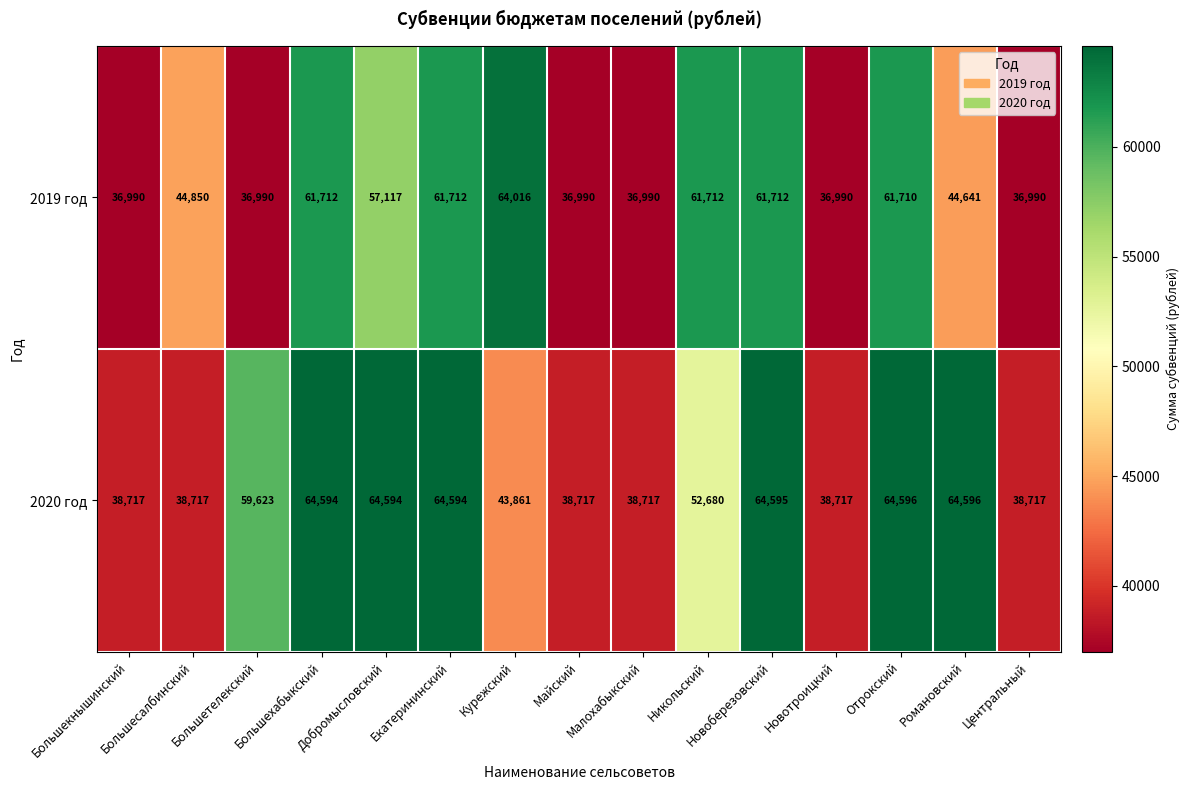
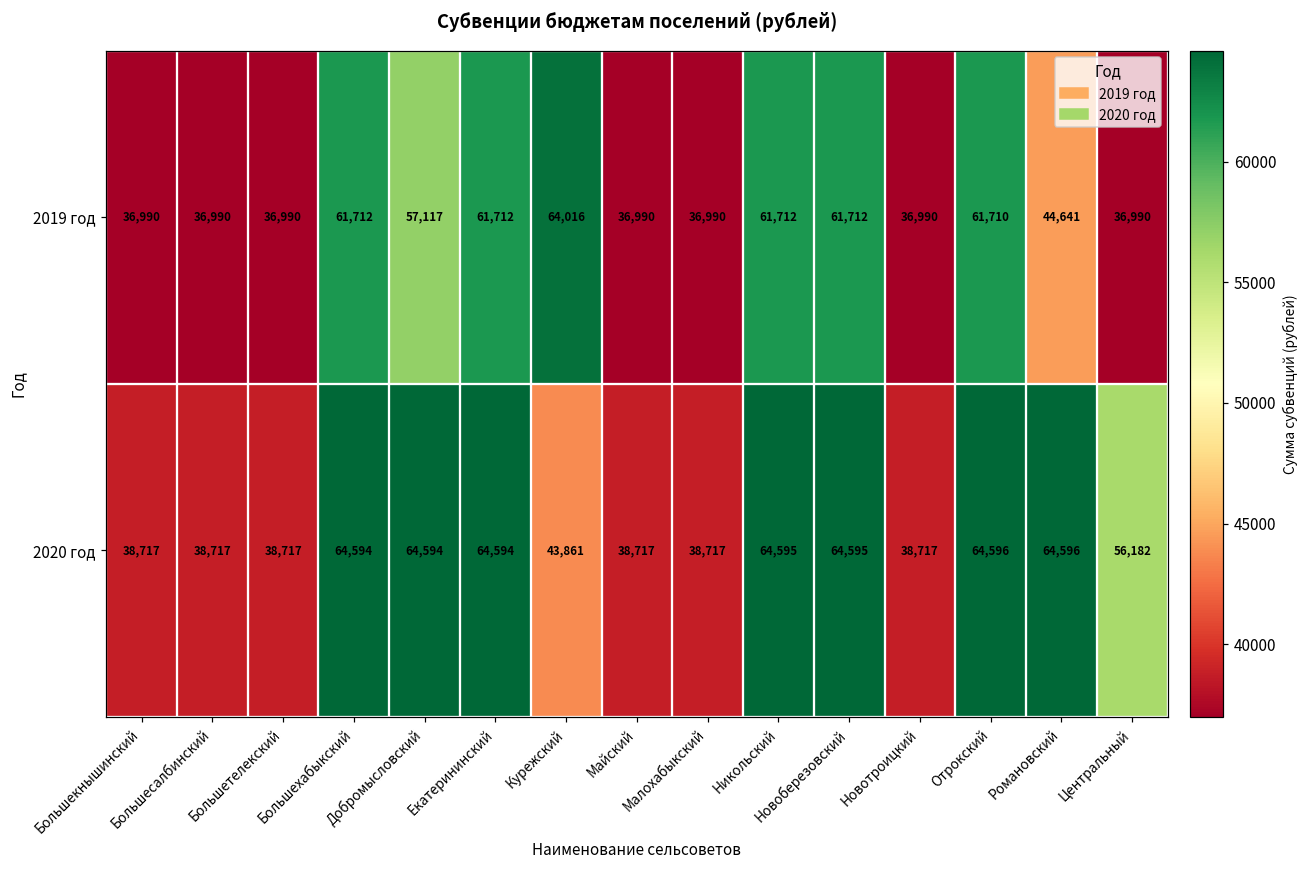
2019 год, Большесалбинский: 44,850 -> 36,990
2020 год, Большетелекский: 59,623 -> 38,717
2020 год, Никольский: 52,680 -> 64,595
2020 год, Центральный: 38,717 -> 56,182
